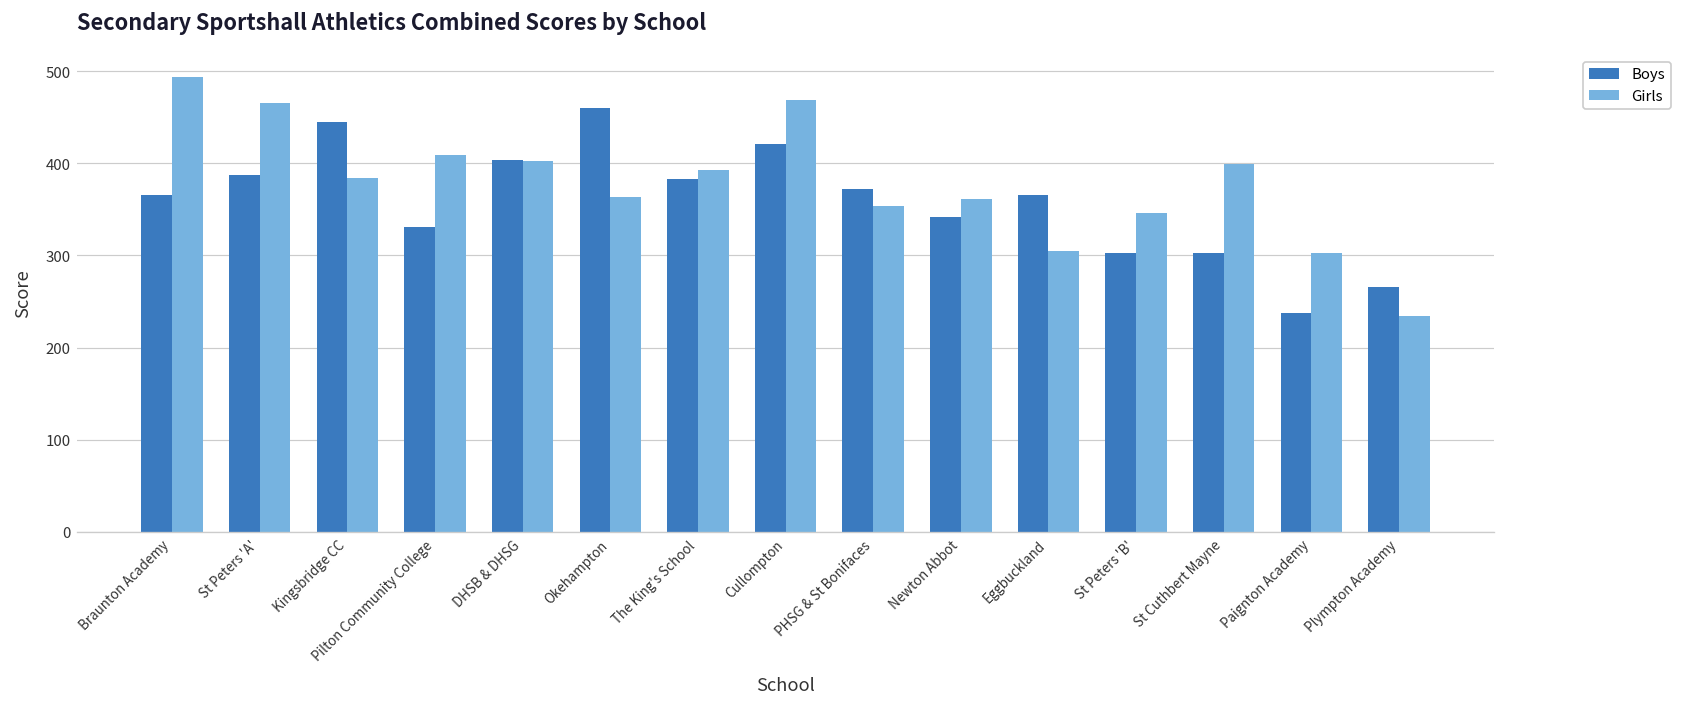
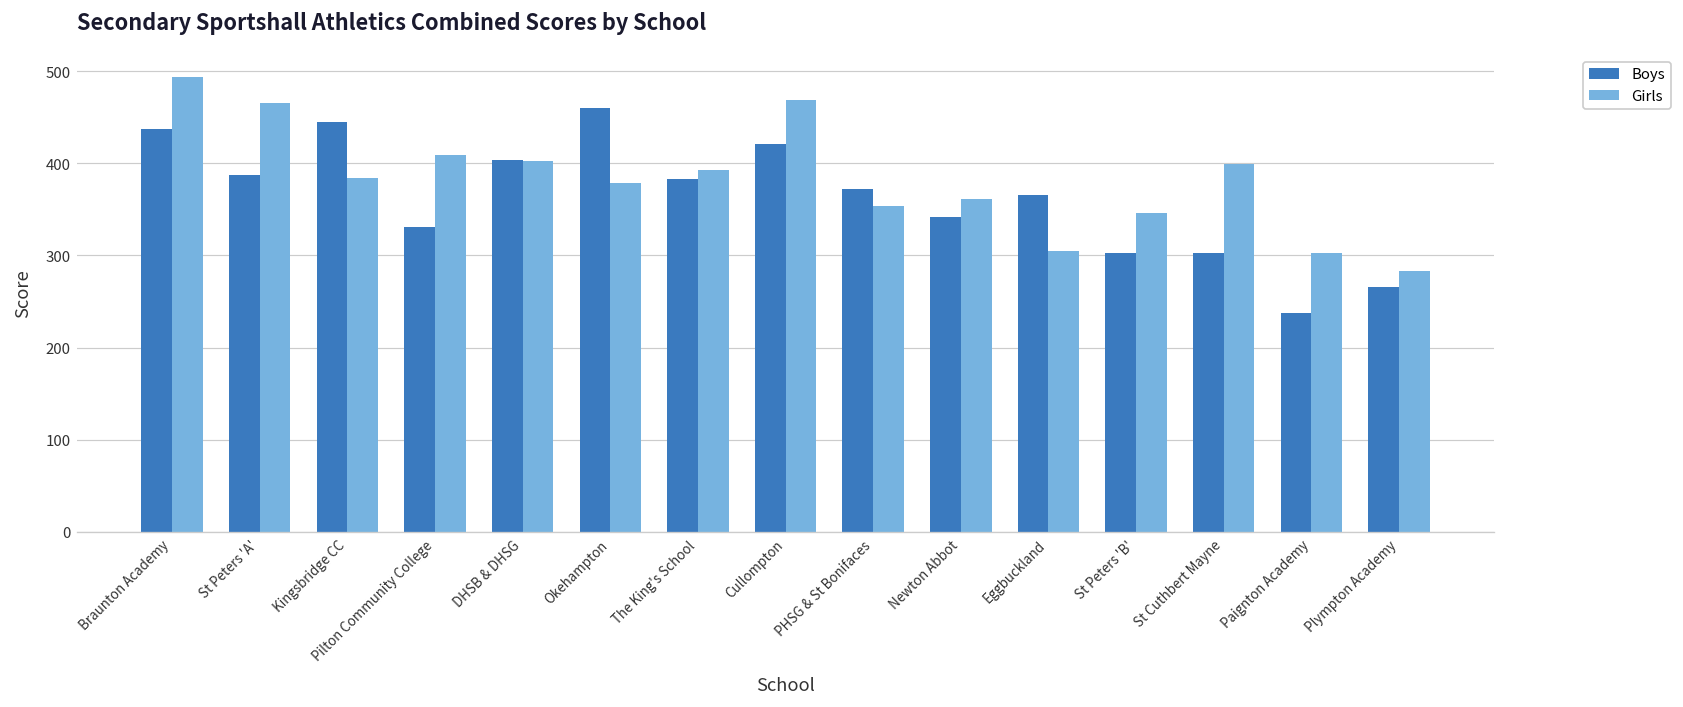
Boys, Braunton Academy: 370 -> 440
Girls, Okehampton: 360 -> 380
Girls, Plympton Academy: 230 -> 280
